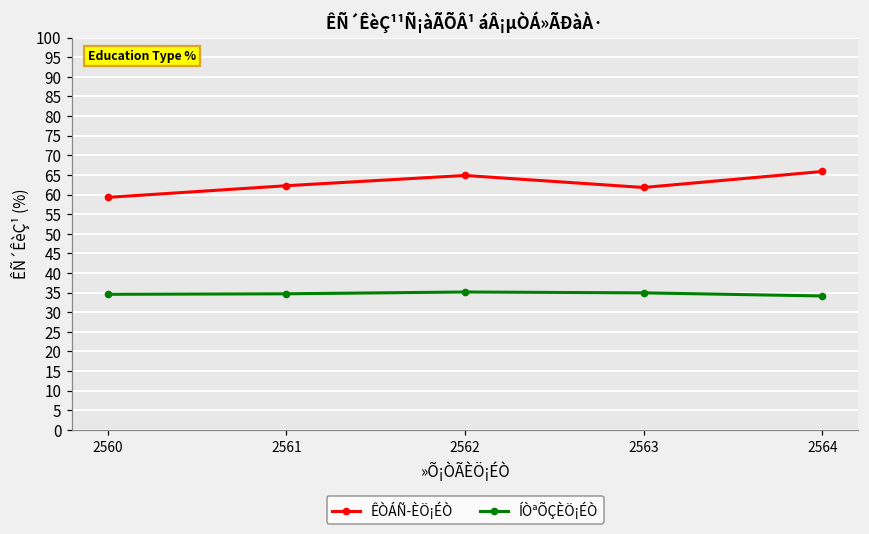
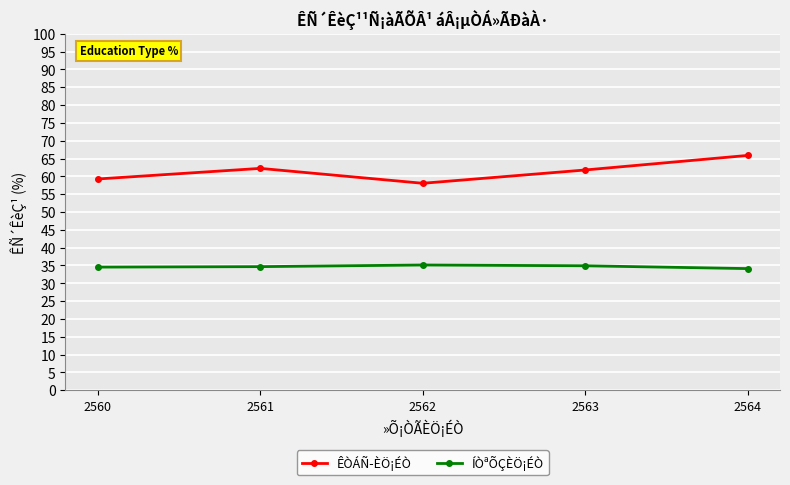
ÊÒÁÑ­ÈÖ¡ÉÒ, 2562: 65 -> 58
